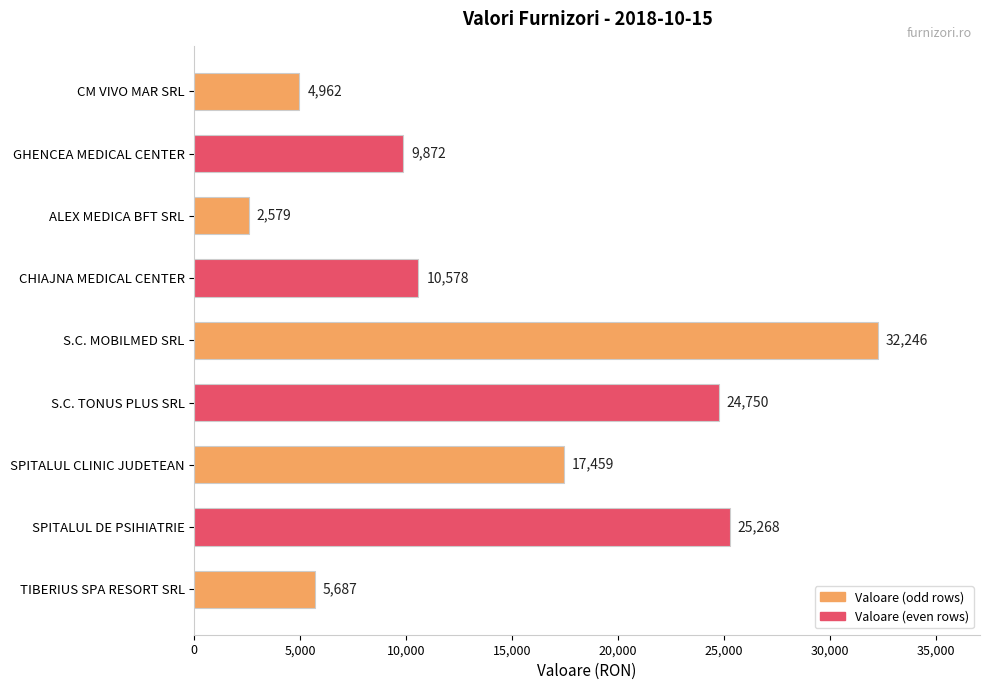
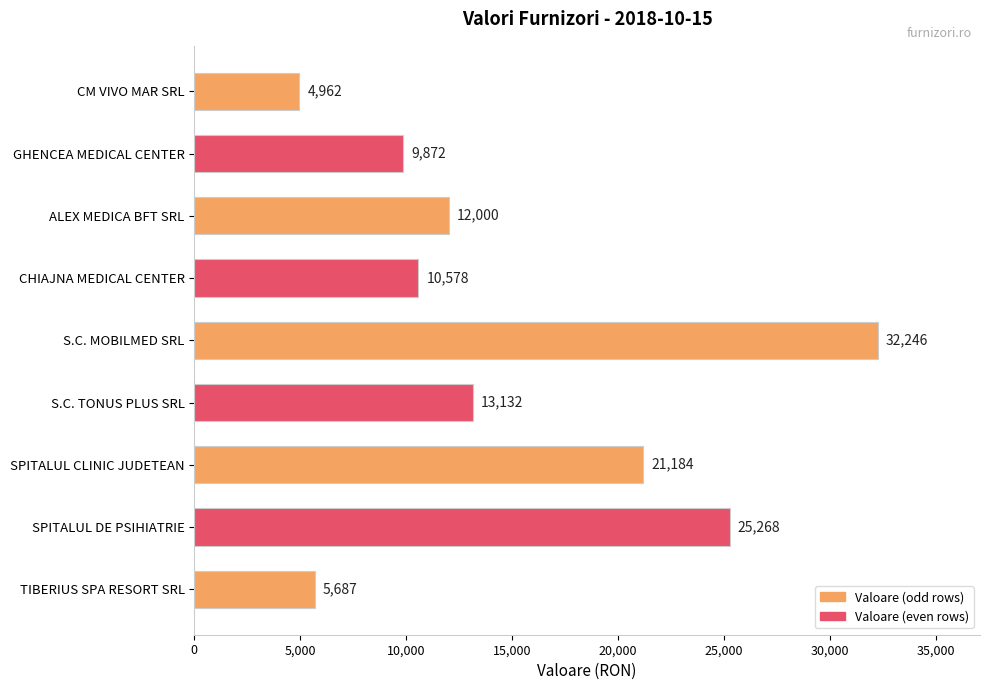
ALEX MEDICA BFT SRL: 2,579 -> 12,000
S.C. TONUS PLUS SRL: 24,750 -> 13,132
SPITALUL CLINIC JUDETEAN: 17,459 -> 21,184
